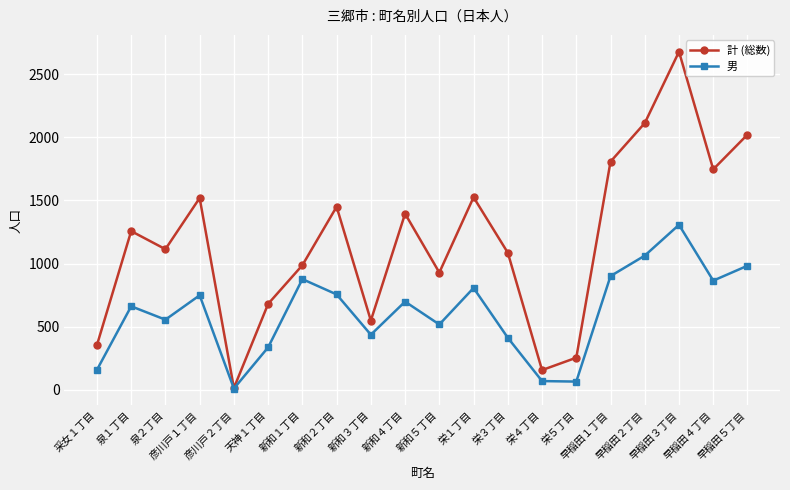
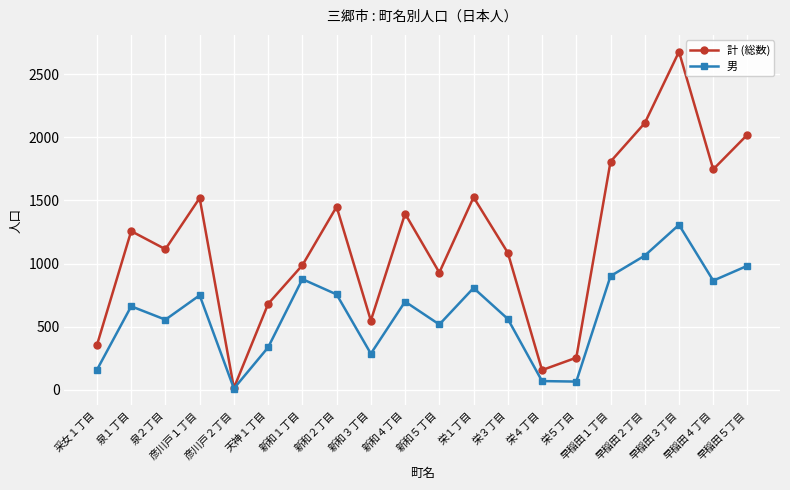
男, 新和３丁目: 440 -> 290
男, 栄３丁目: 410 -> 560
